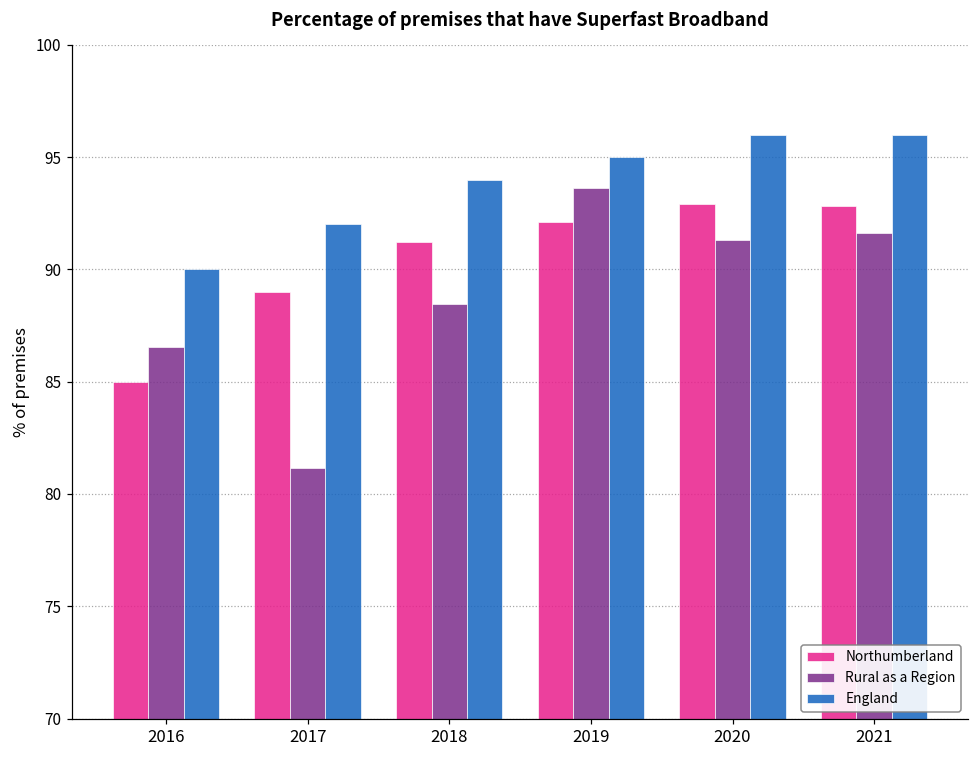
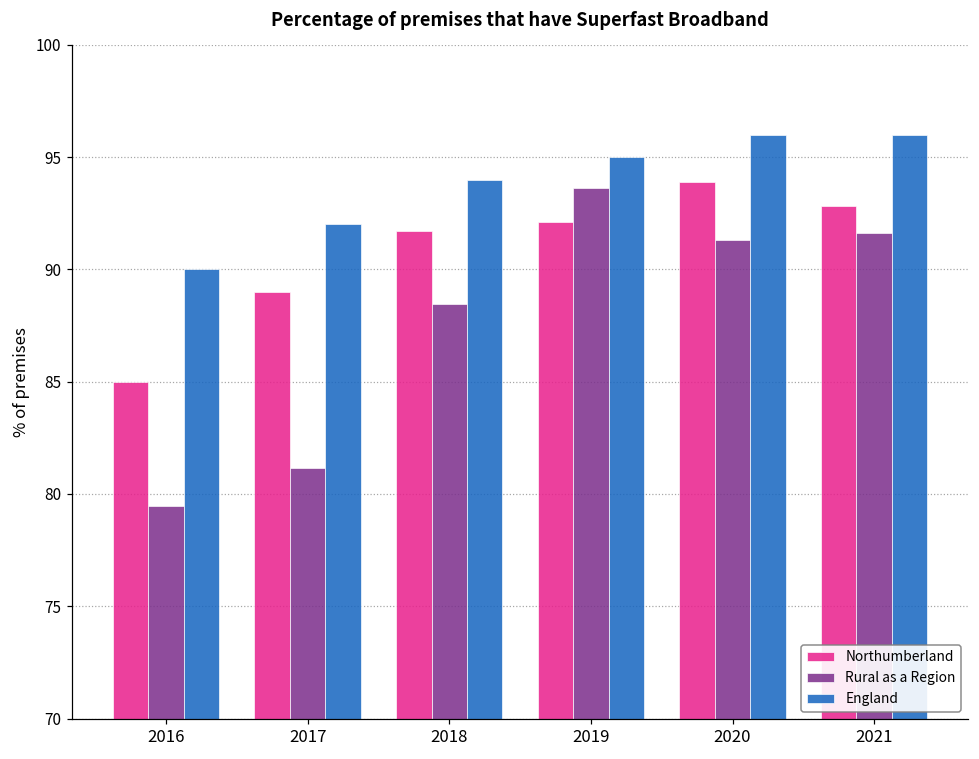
Rural as a Region, 2016: 86.6 -> 79.5
Northumberland, 2018: 91.2 -> 91.7
Northumberland, 2020: 92.9 -> 93.9
